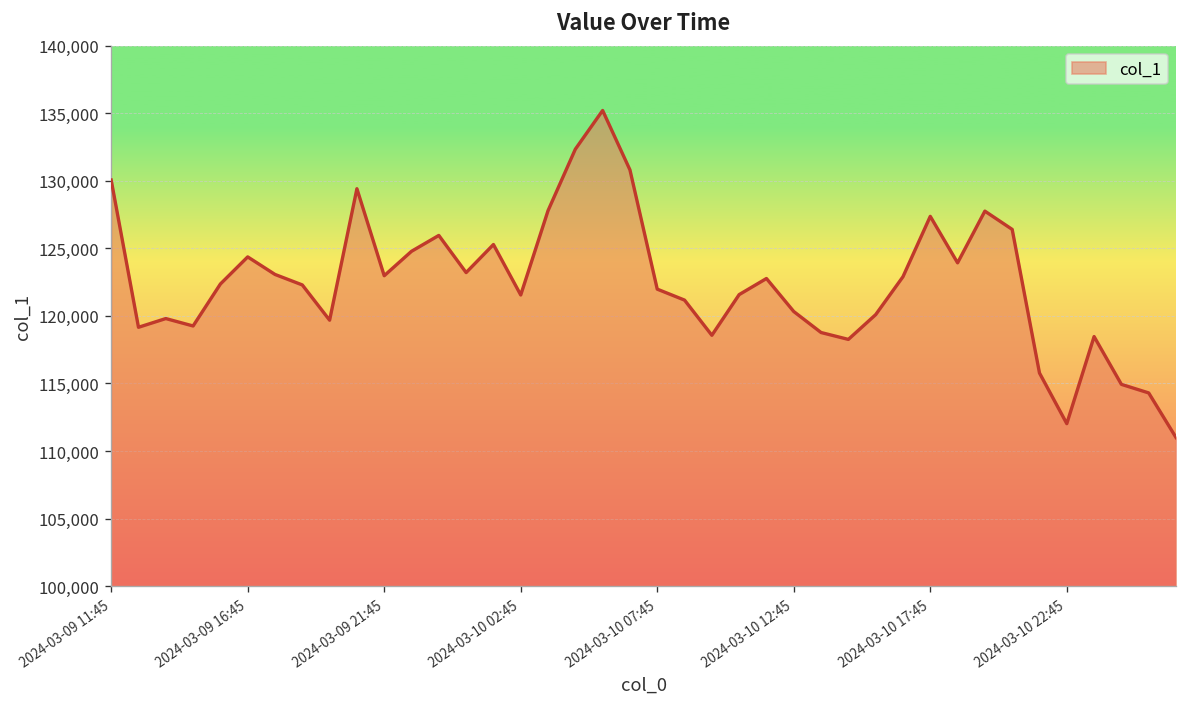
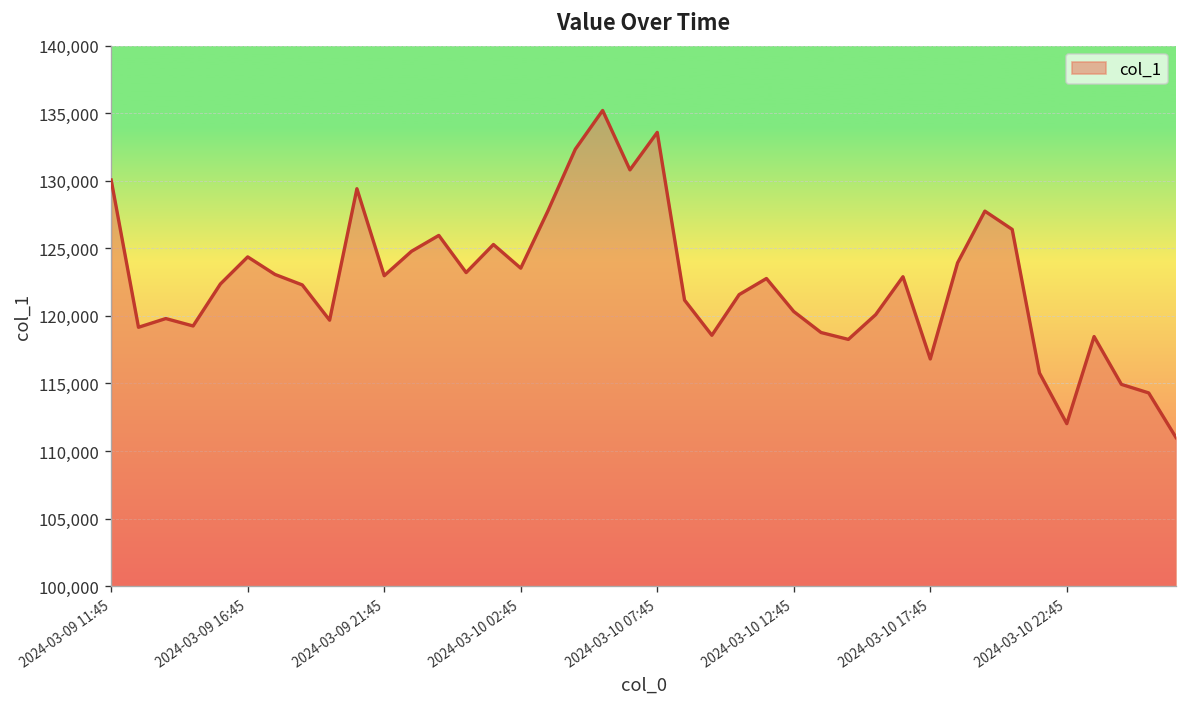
2024-03-10 02:45: 121,500 -> 123,500
2024-03-10 07:45: 122,000 -> 133,600
2024-03-10 17:45: 127,400 -> 116,800
